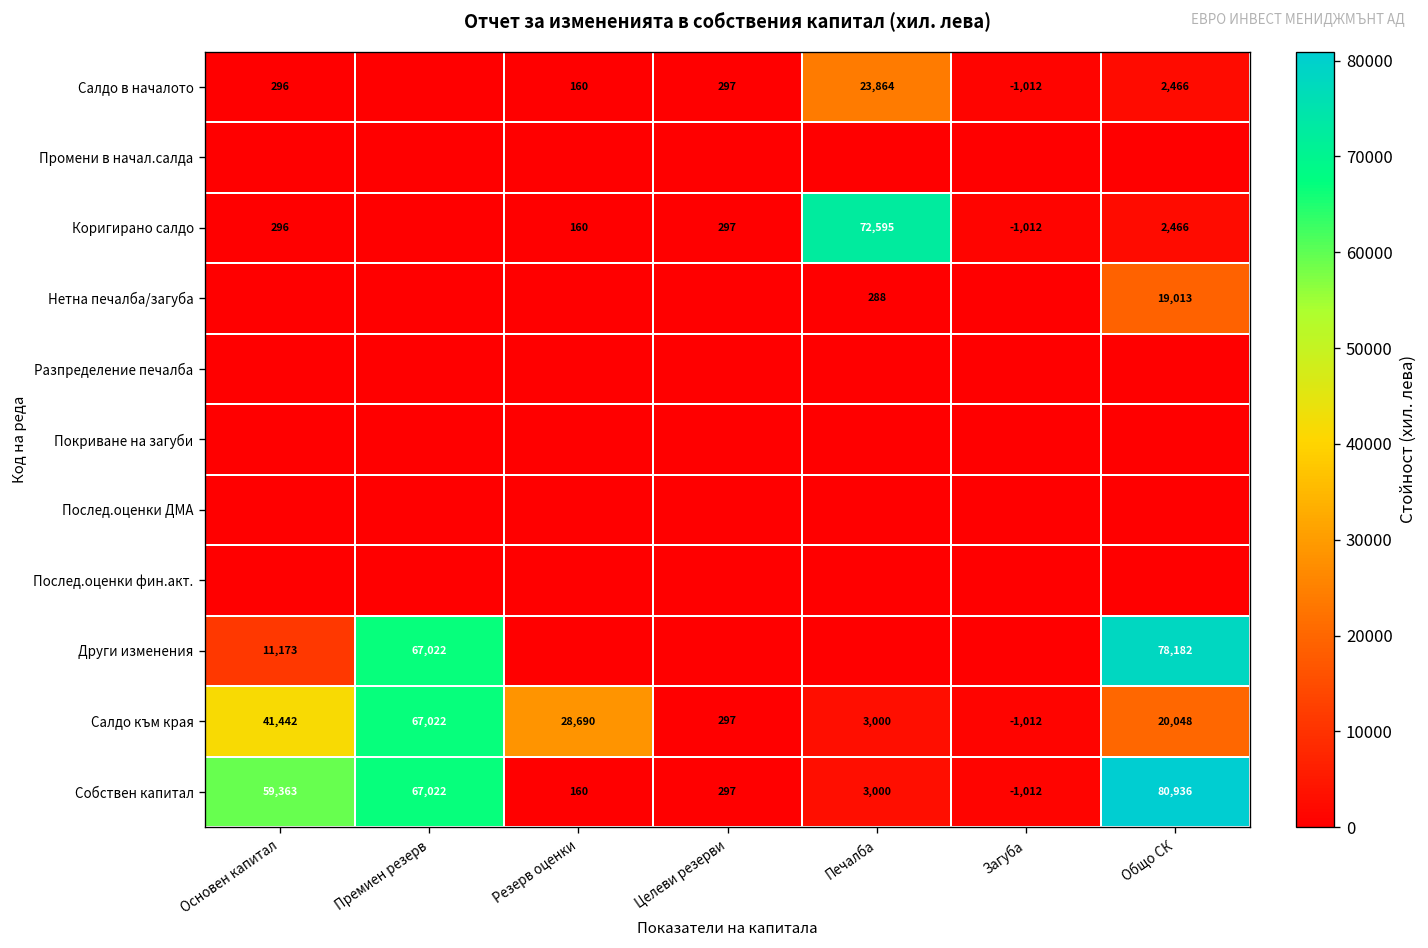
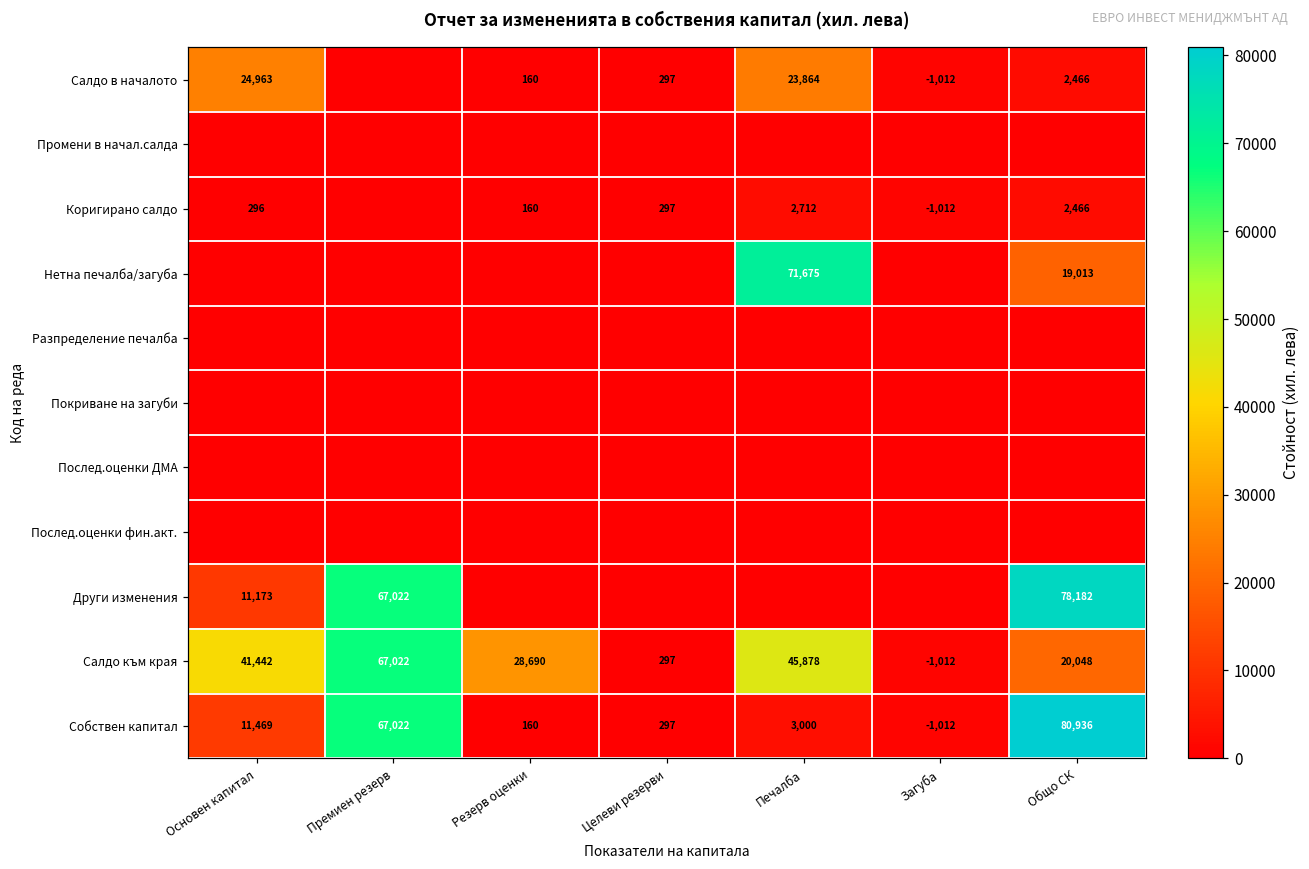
Салдо в началото, Основен капитал: 296 -> 24,963
Коригирано салдо, Печалба: 72,595 -> 2,712
Нетна печалба/загуба, Печалба: 288 -> 71,675
Салдо към края, Печалба: 3,000 -> 45,878
Собствен капитал, Основен капитал: 59,363 -> 11,469
